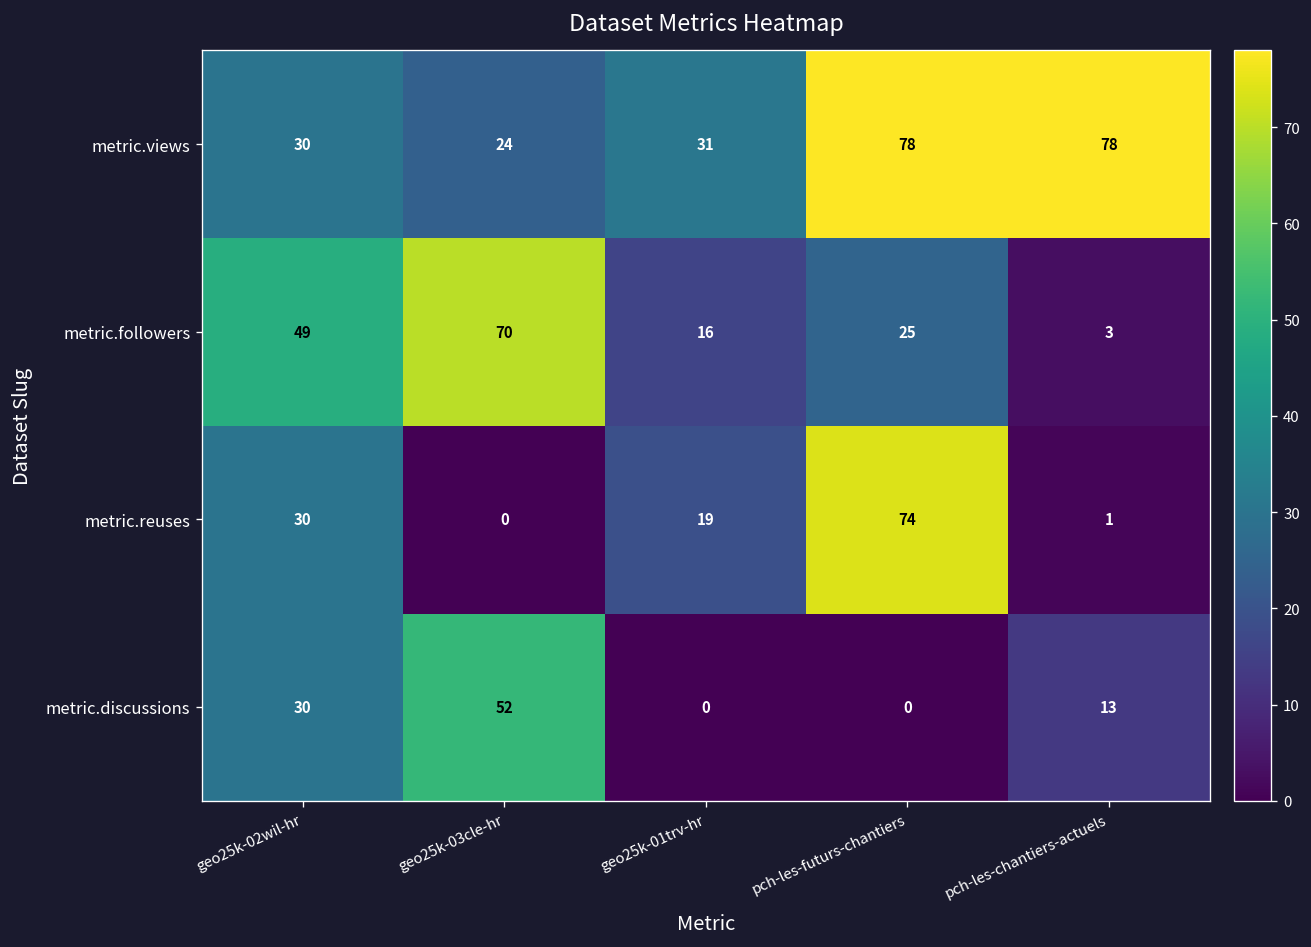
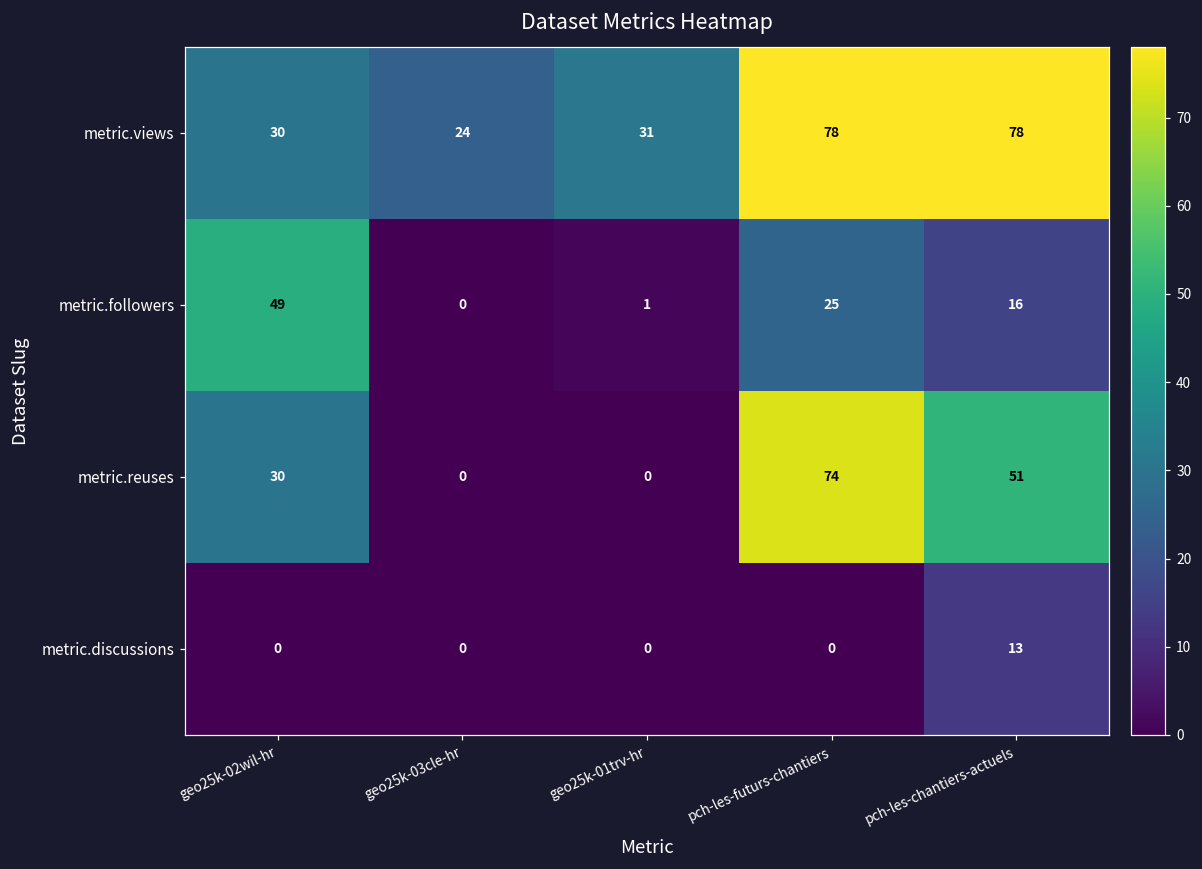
metric.followers, geo25k-03cle-hr: 70 -> 0
metric.followers, geo25k-01trv-hr: 16 -> 1
metric.followers, pch-les-chantiers-actuels: 3 -> 16
metric.reuses, geo25k-01trv-hr: 19 -> 0
metric.reuses, pch-les-chantiers-actuels: 1 -> 51
metric.discussions, geo25k-02wil-hr: 30 -> 0
metric.discussions, geo25k-03cle-hr: 52 -> 0
